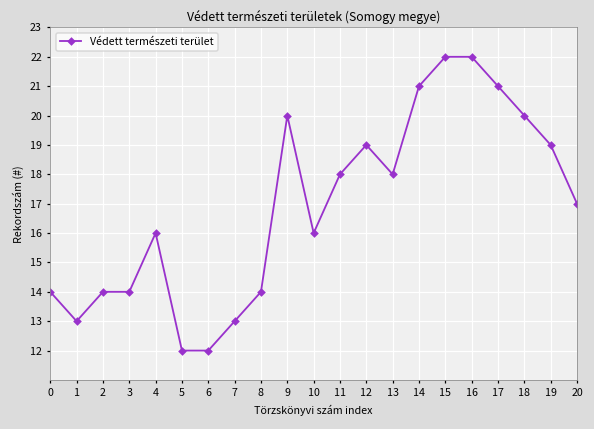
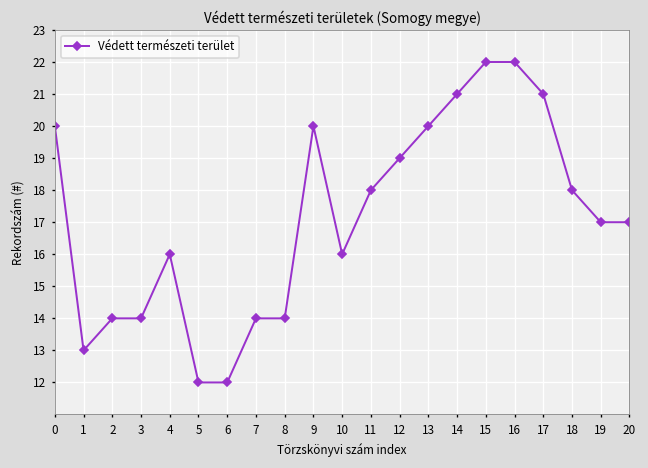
0: 14 -> 20
7: 13 -> 14
13: 18 -> 20
18: 20 -> 18
19: 19 -> 17
